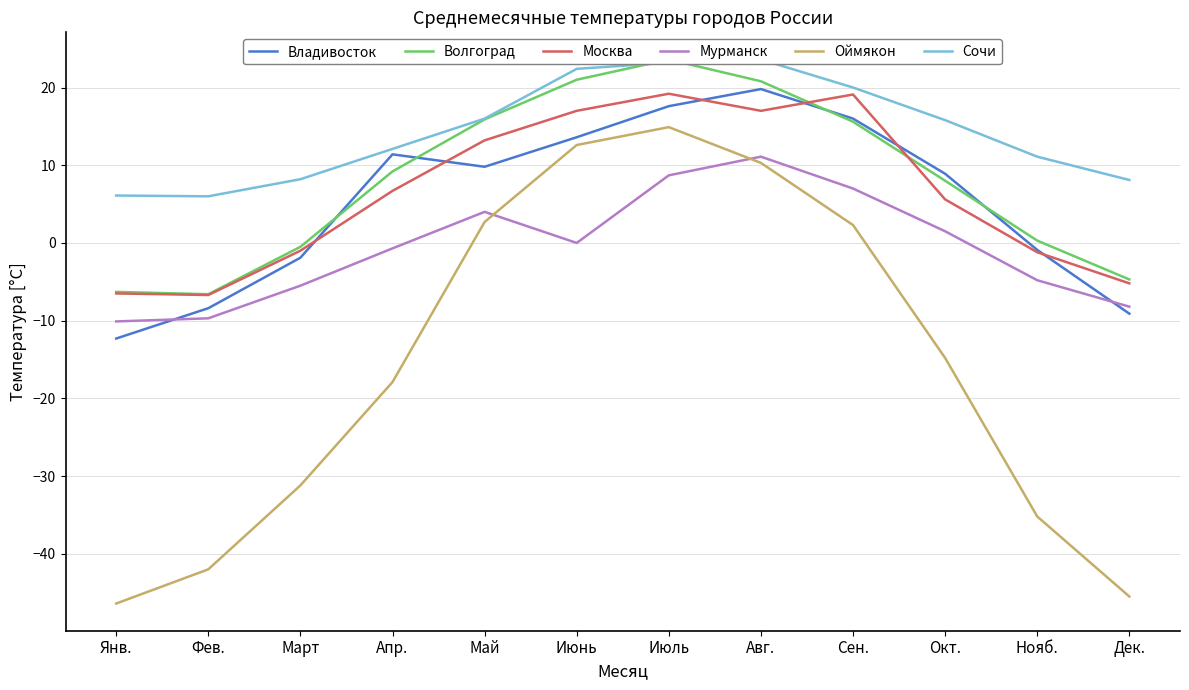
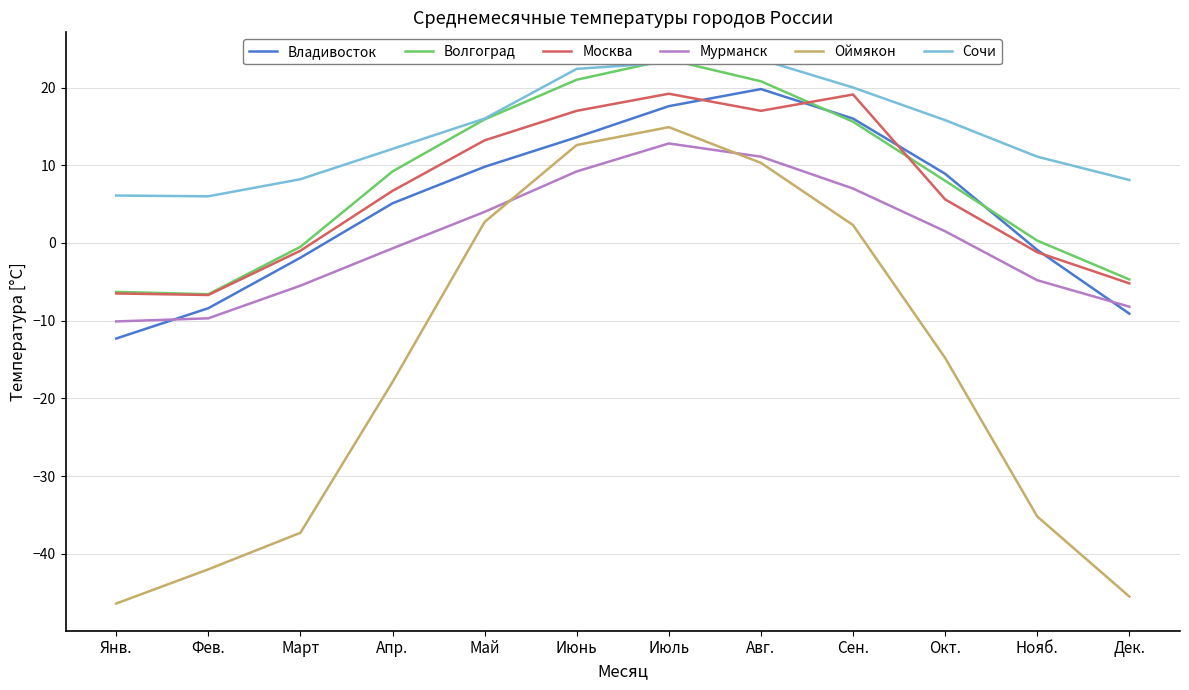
Оймякон, Март: -31 -> -37
Владивосток, Апр.: 11 -> 5
Мурманск, Июнь: 0 -> 9
Мурманск, Июль: 9 -> 13
